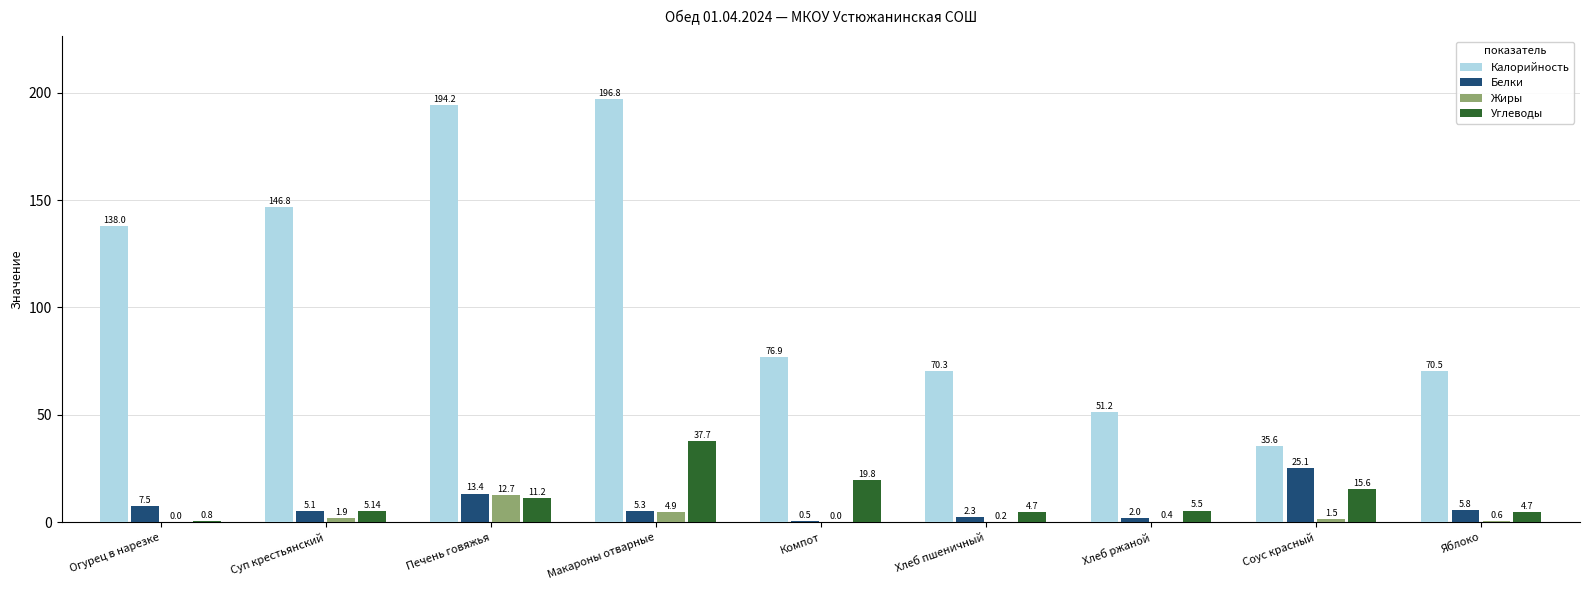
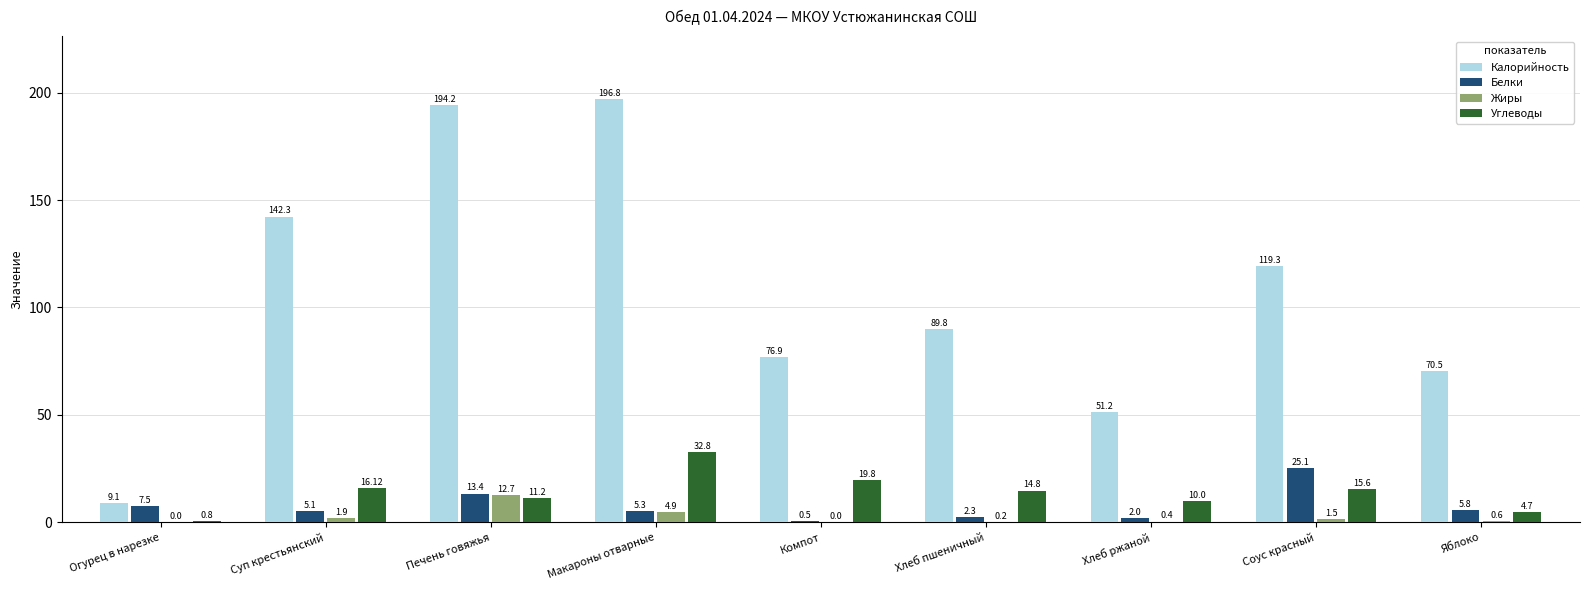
Калорийность, Огурец в нарезке: 138.0 -> 9.1
Калорийность, Суп крестьянский: 146.8 -> 142.3
Углеводы, Суп крестьянский: 5.14 -> 16.12
Углеводы, Макароны отварные: 37.7 -> 32.8
Калорийность, Хлеб пшеничный: 70.3 -> 89.8
Углеводы, Хлеб пшеничный: 4.7 -> 14.8
Углеводы, Хлеб ржаной: 5.5 -> 10.0
Калорийность, Соус красный: 35.6 -> 119.3
